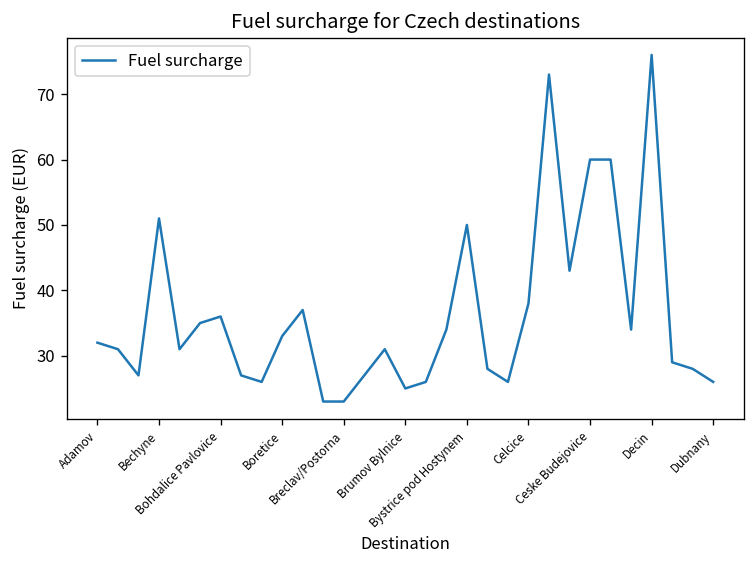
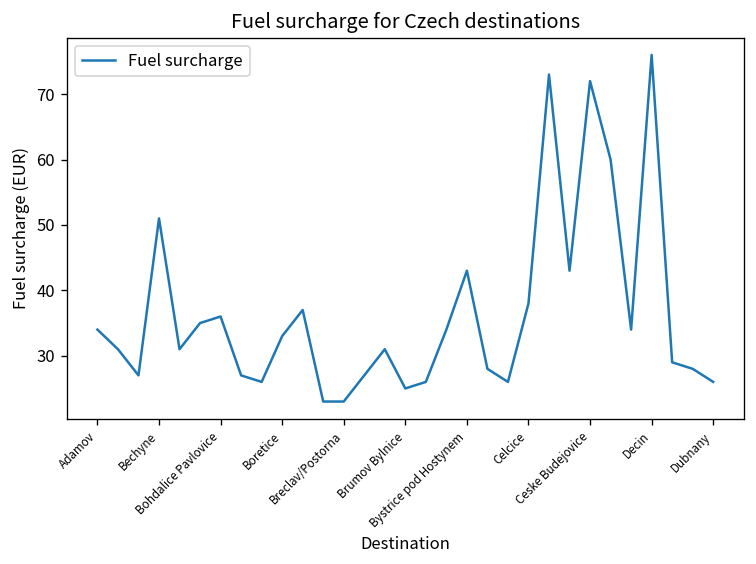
Adamov: 32 -> 34
Bystrice pod Hostynem: 50 -> 43
Ceske Budejovice: 60 -> 72
